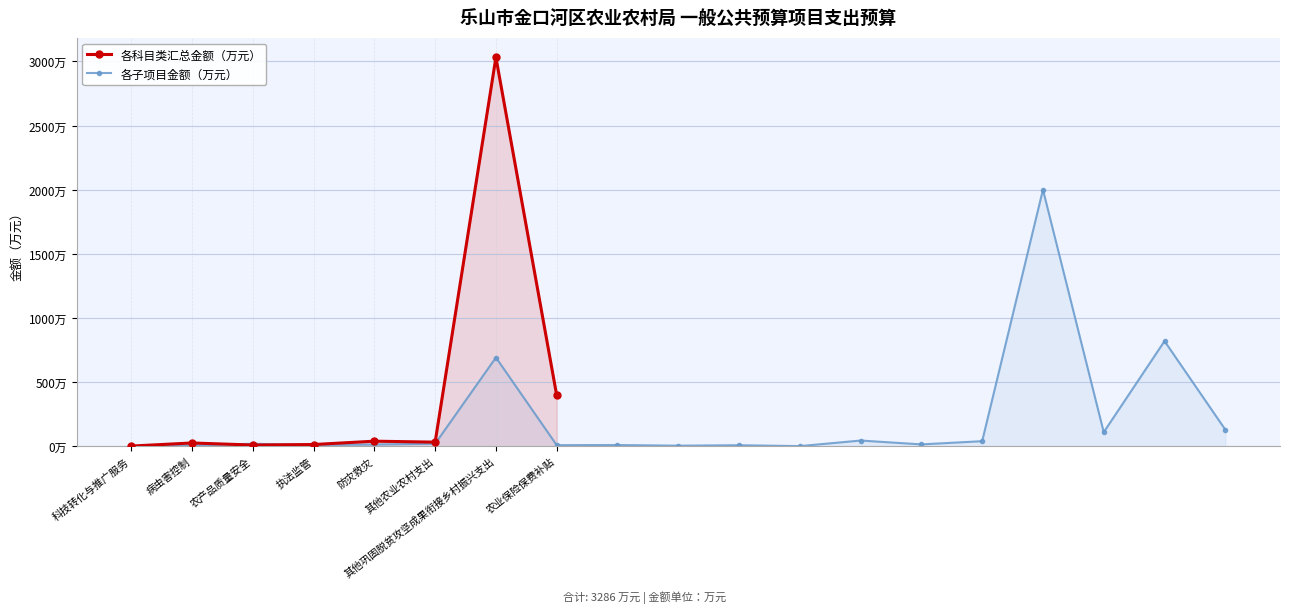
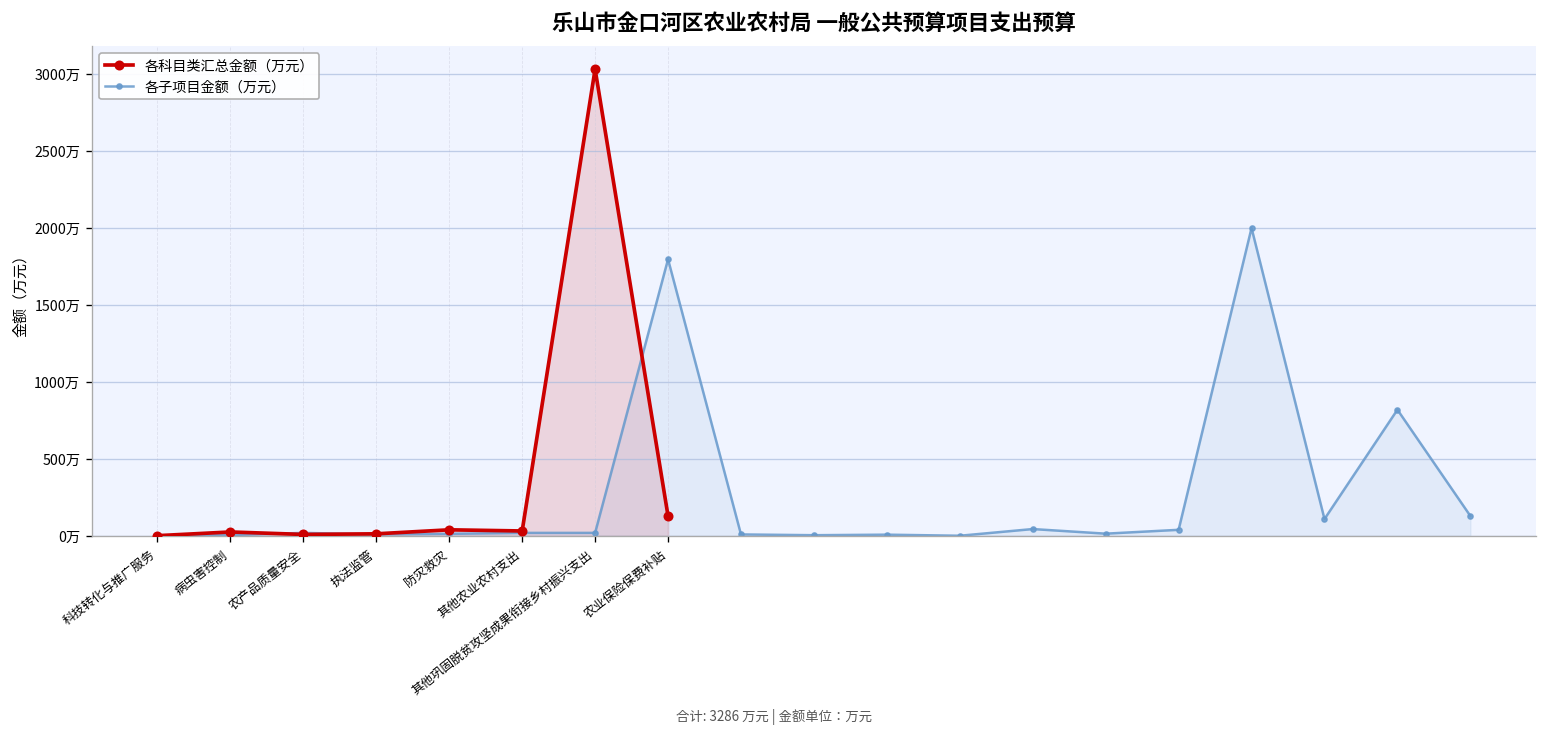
各子项目金额（万元）, 其他巩固脱贫攻坚成果衔接乡村振兴支出: 690万 -> 20万
各科目类汇总金额（万元）, 农业保险保费补贴: 400万 -> 130万
各子项目金额（万元）, 农业保险保费补贴: 10万 -> 1800万
